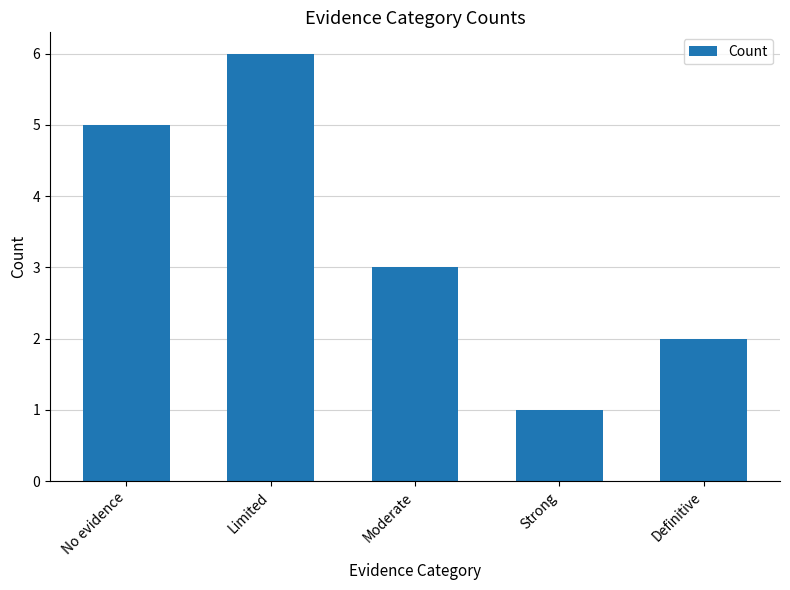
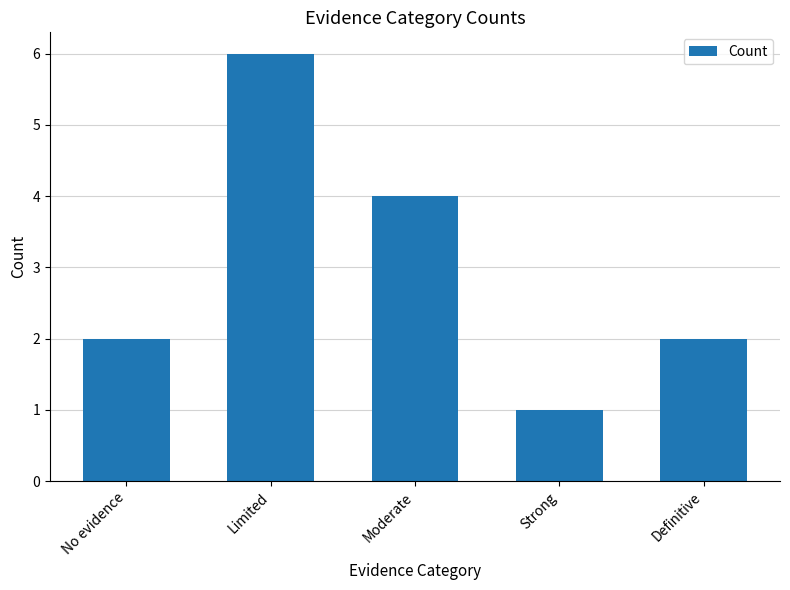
No evidence: 5 -> 2
Moderate: 3 -> 4
